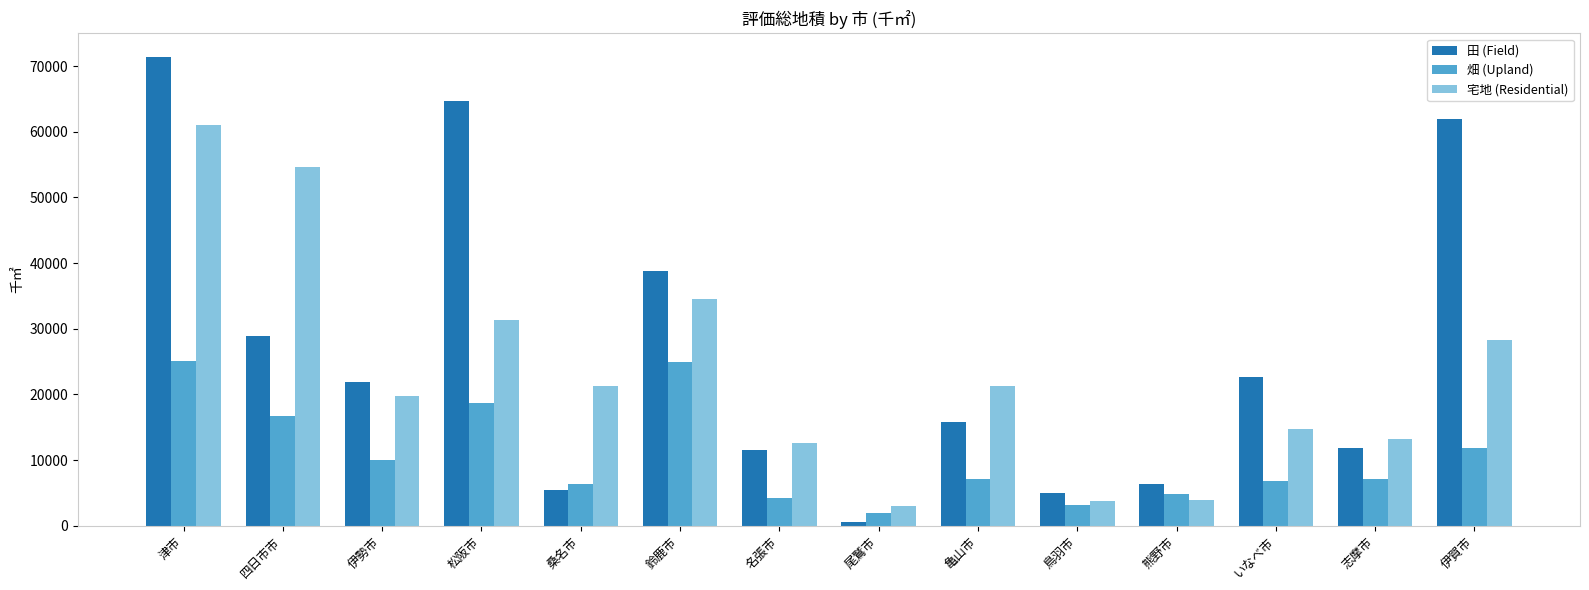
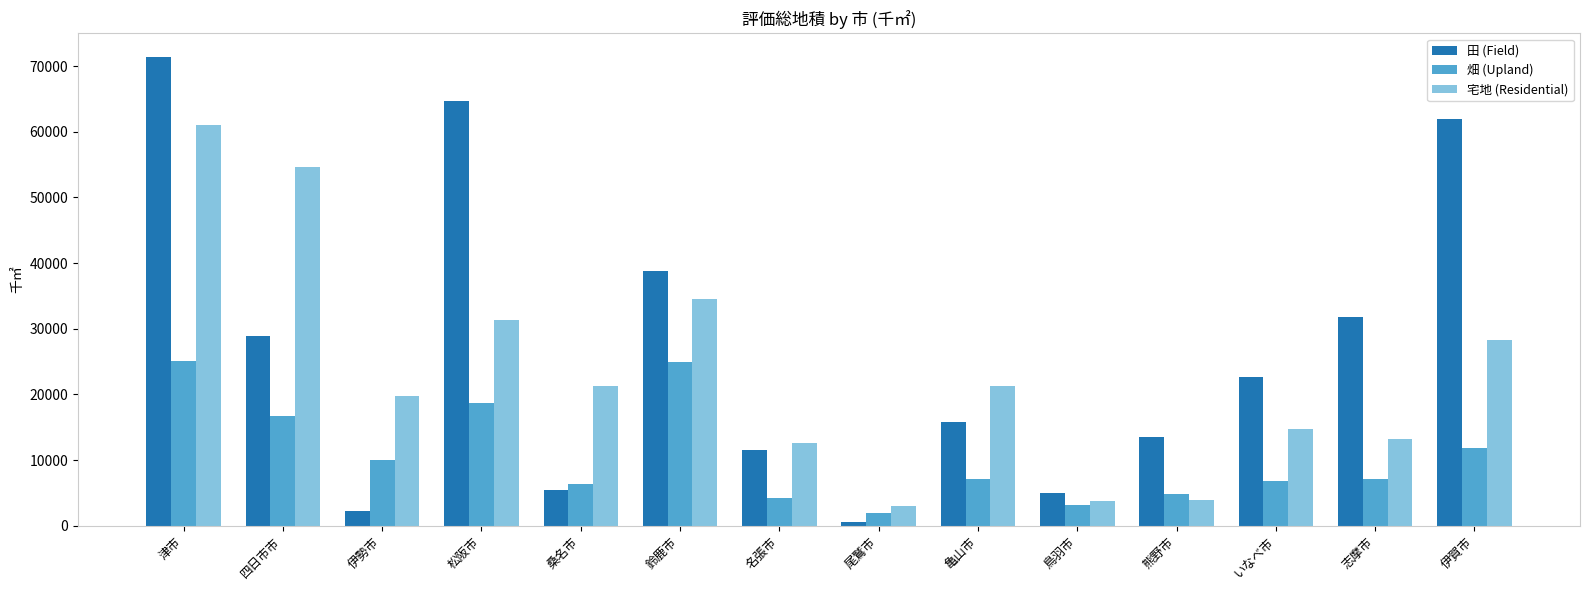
田 (Field), 伊勢市: 22000 -> 2000
田 (Field), 熊野市: 6000 -> 14000
田 (Field), 志摩市: 12000 -> 32000
